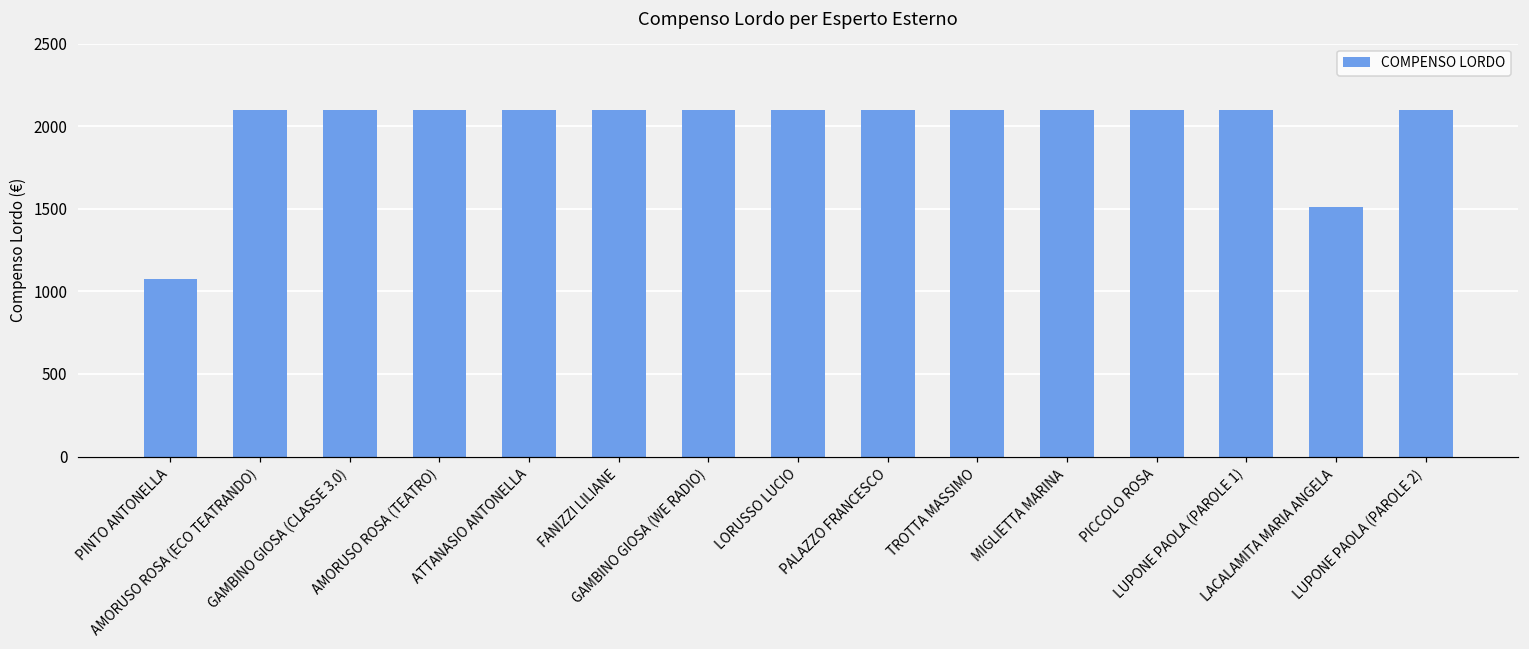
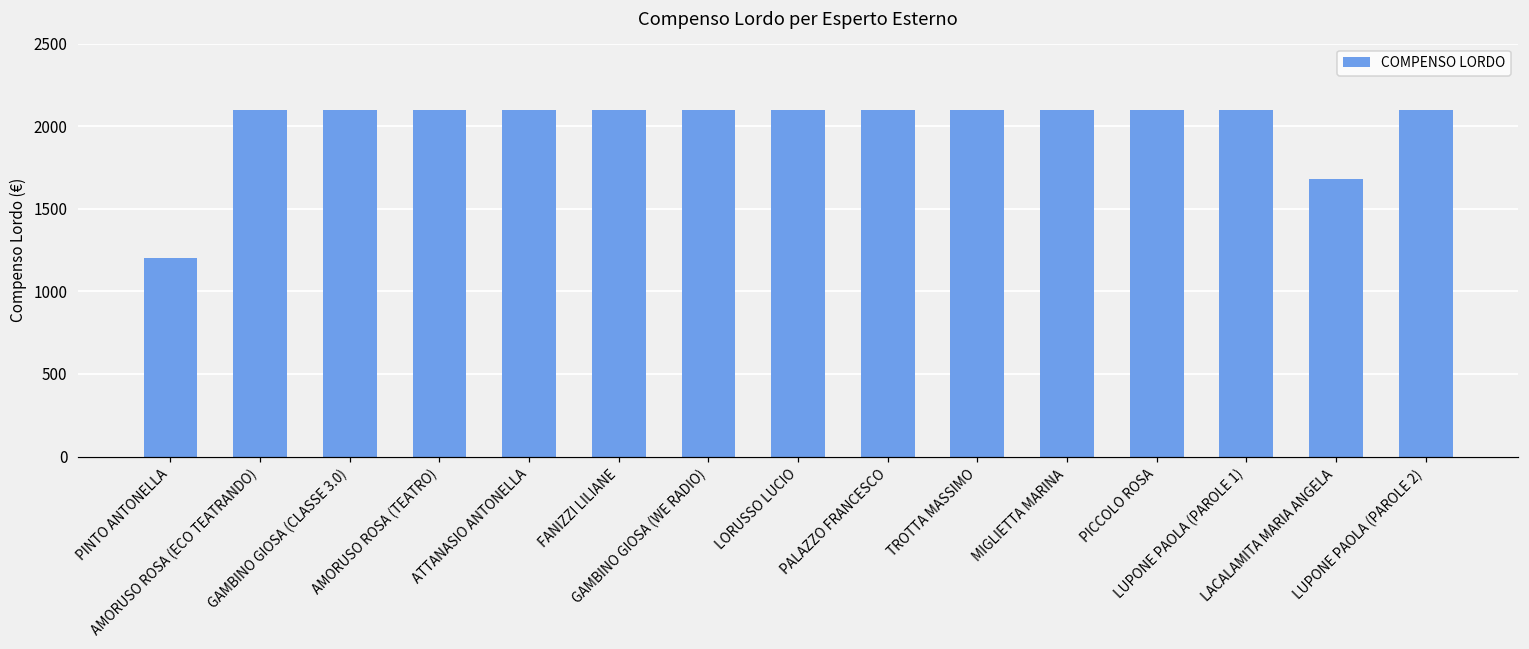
PINTO ANTONELLA: 1070 -> 1200
LACALAMITA MARIA ANGELA: 1510 -> 1680
